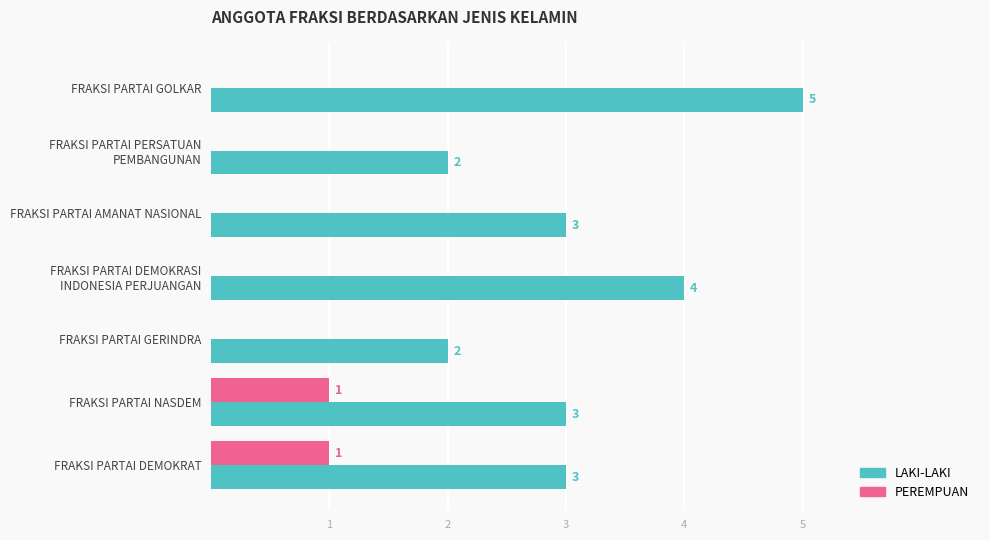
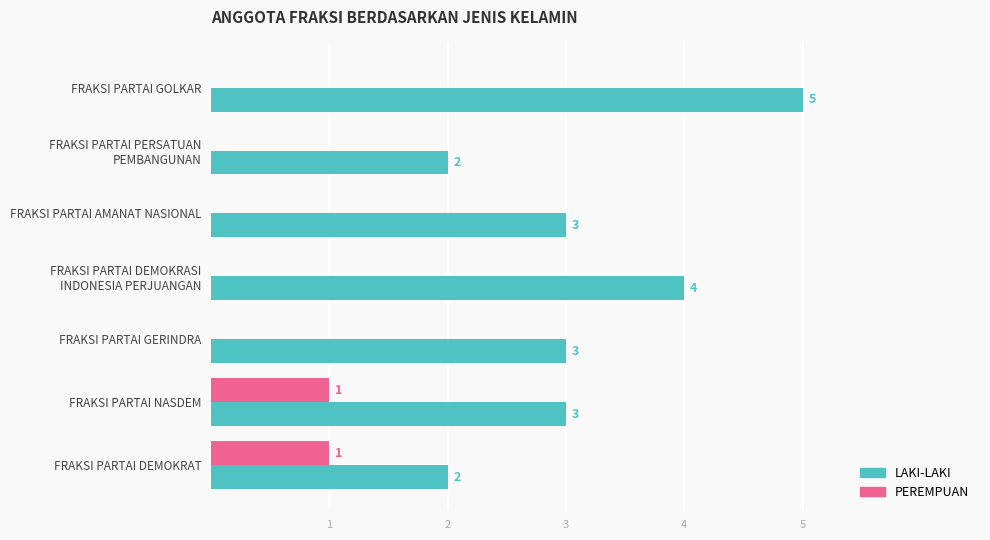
LAKI-LAKI, FRAKSI PARTAI GERINDRA: 2 -> 3
LAKI-LAKI, FRAKSI PARTAI DEMOKRAT: 3 -> 2
